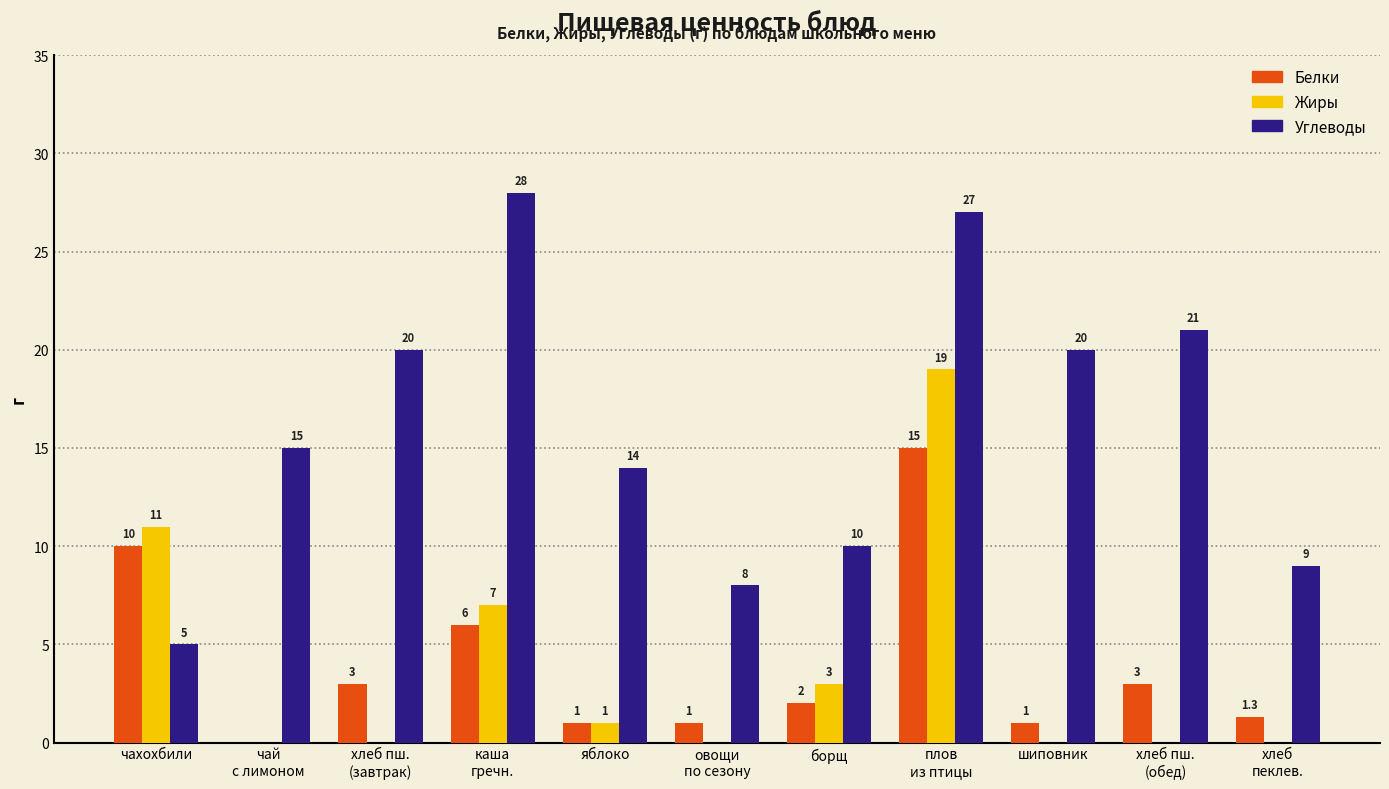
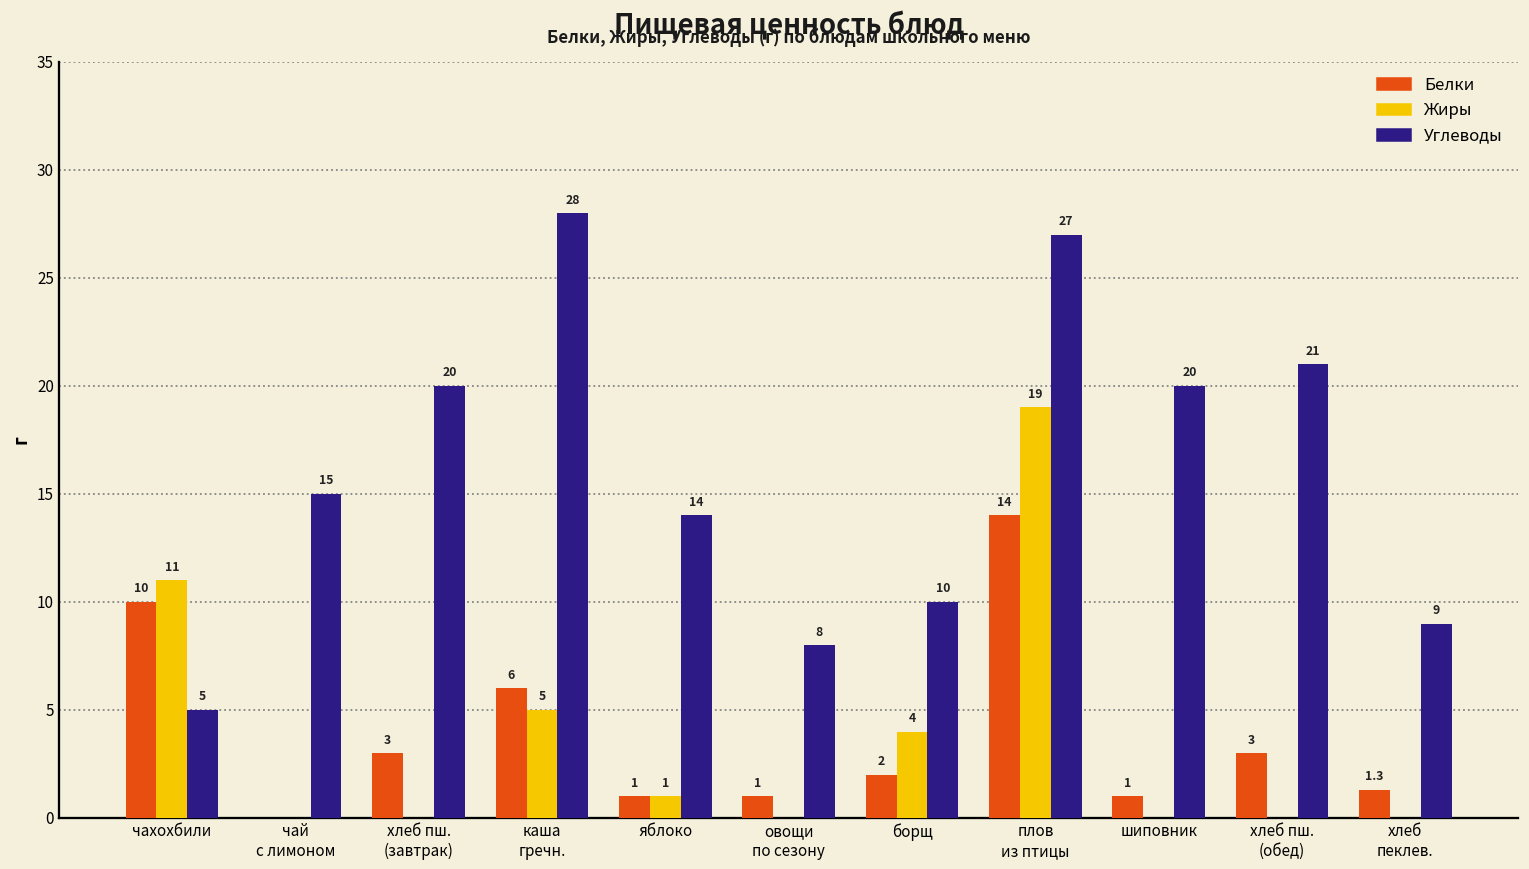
Жиры, каша гречн.: 7 -> 5
Жиры, борщ: 3 -> 4
Белки, плов из птицы: 15 -> 14
